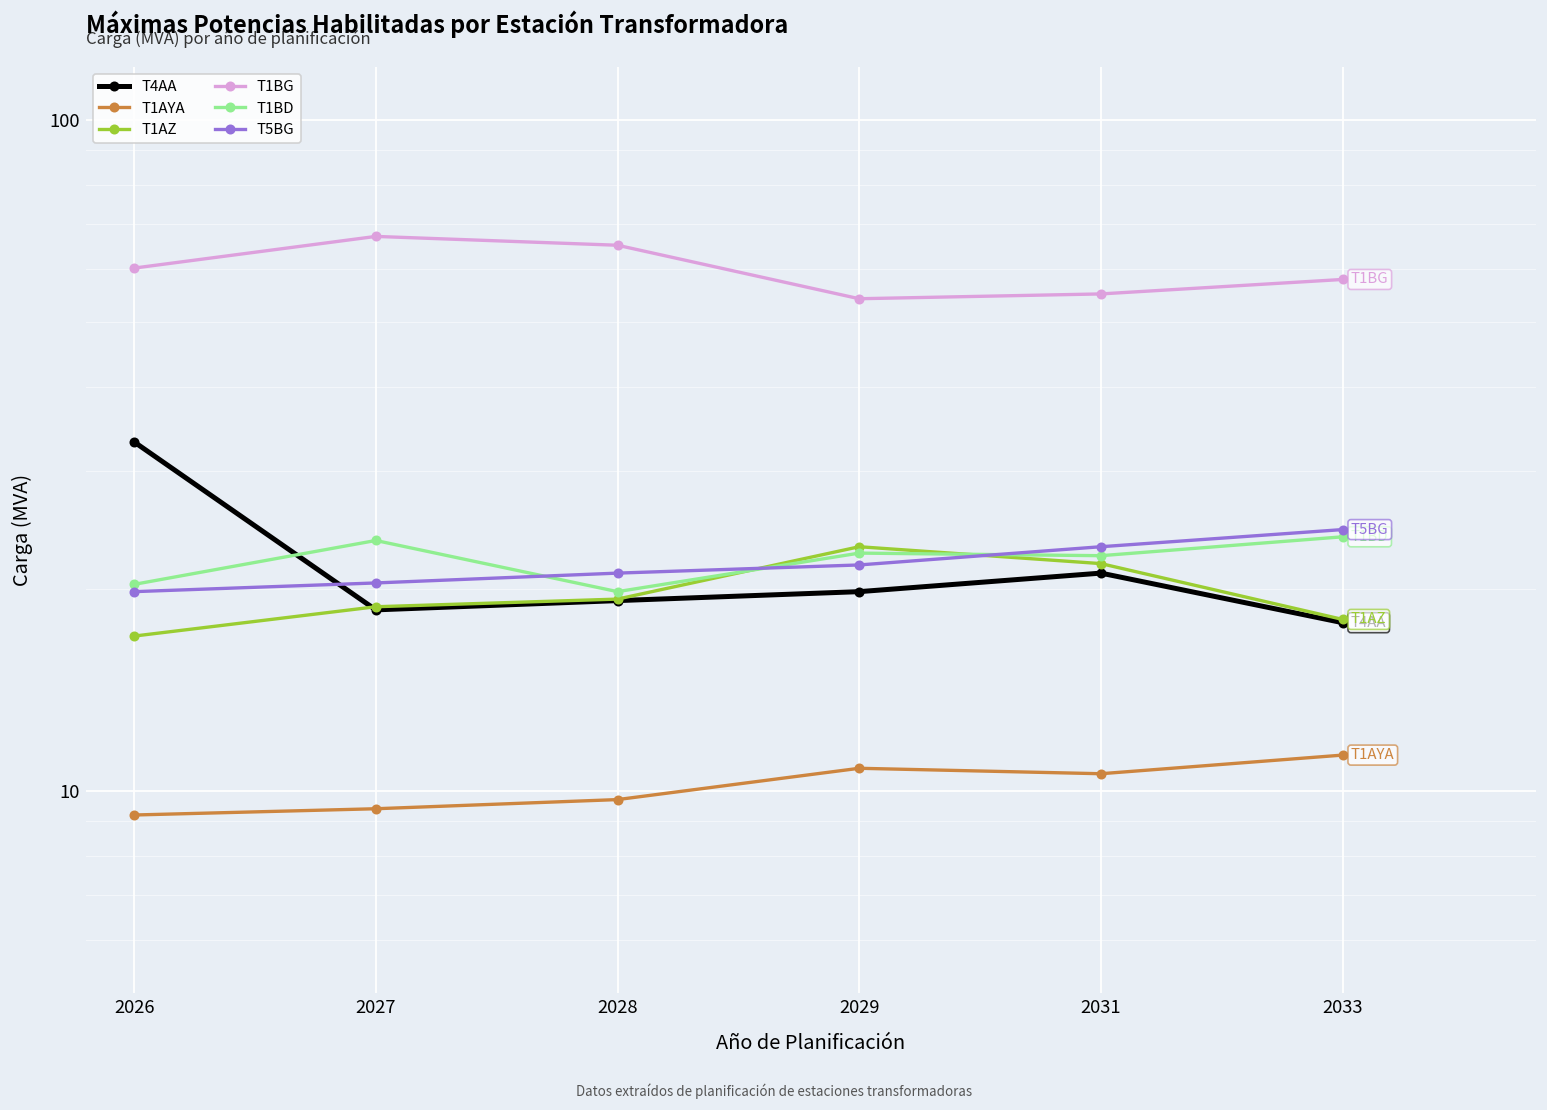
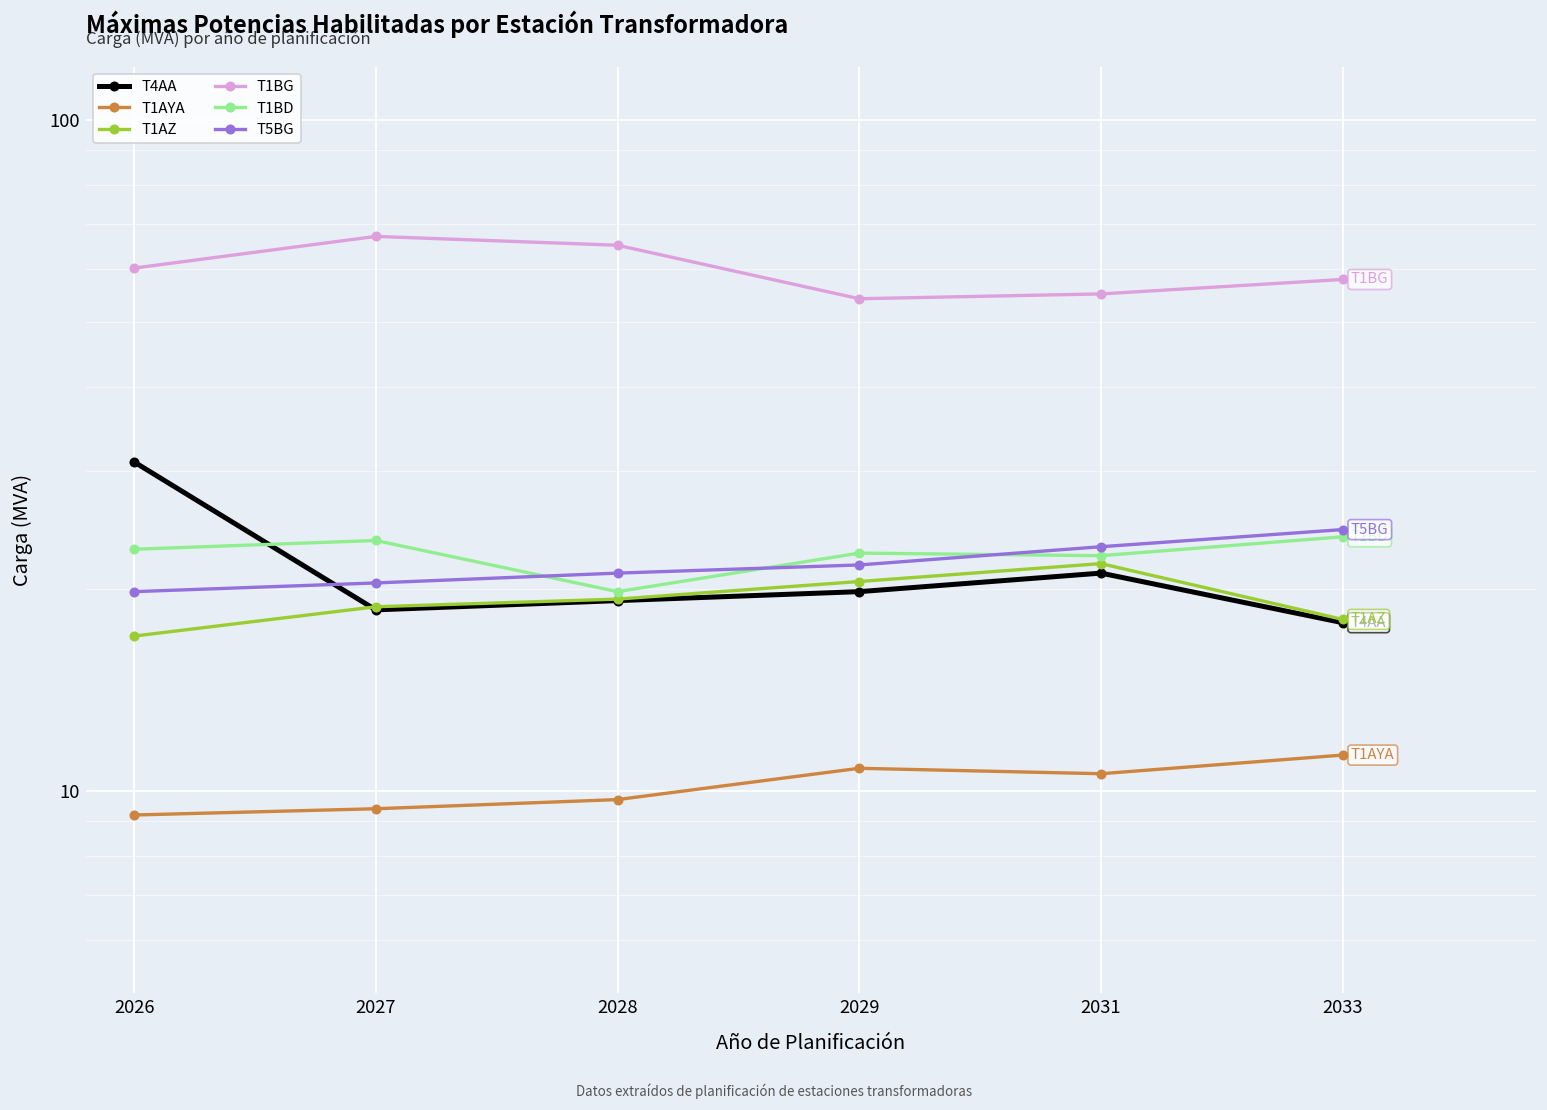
T4AA, 2026: 33 -> 31
T1BD, 2026: 20.3 -> 22.9
T1AZ, 2029: 23.1 -> 20.5
